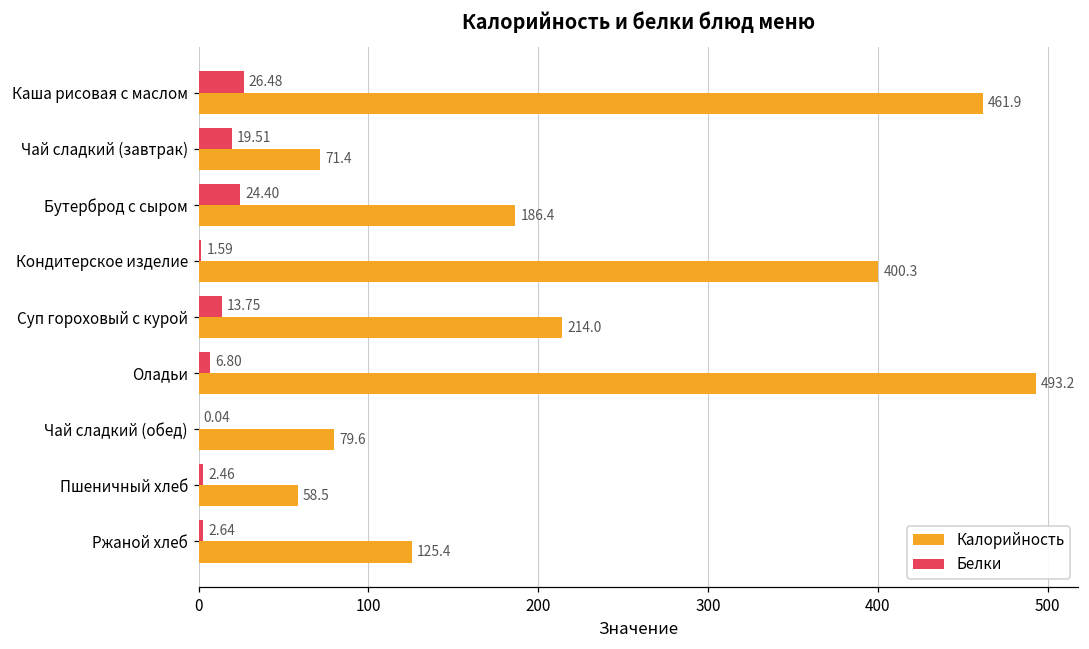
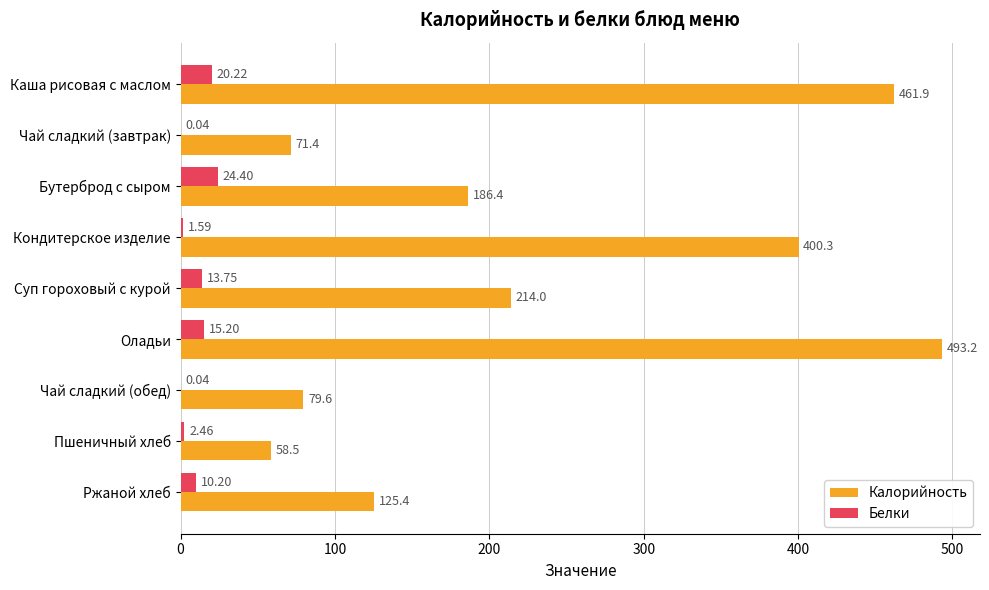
Белки, Каша рисовая с маслом: 26.48 -> 20.22
Белки, Чай сладкий (завтрак): 19.51 -> 0.04
Белки, Оладьи: 6.80 -> 15.20
Белки, Ржаной хлеб: 2.64 -> 10.20
